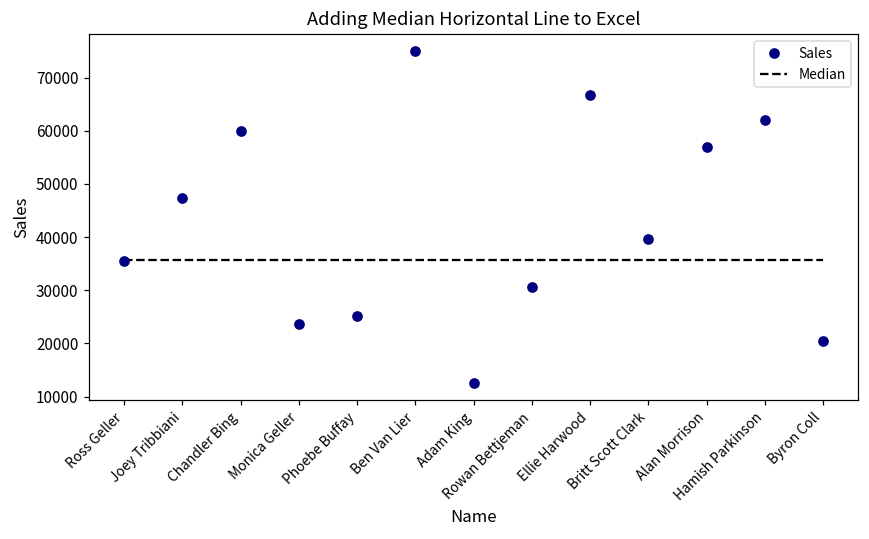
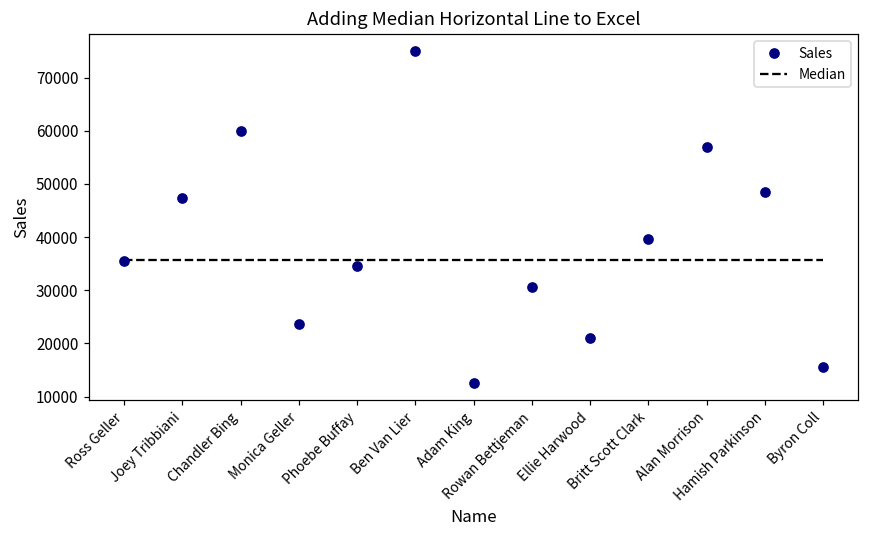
Sales, Phoebe Buffay: 25000 -> 35000
Sales, Ellie Harwood: 67000 -> 21000
Sales, Hamish Parkinson: 62000 -> 48000
Sales, Byron Coll: 20000 -> 16000
